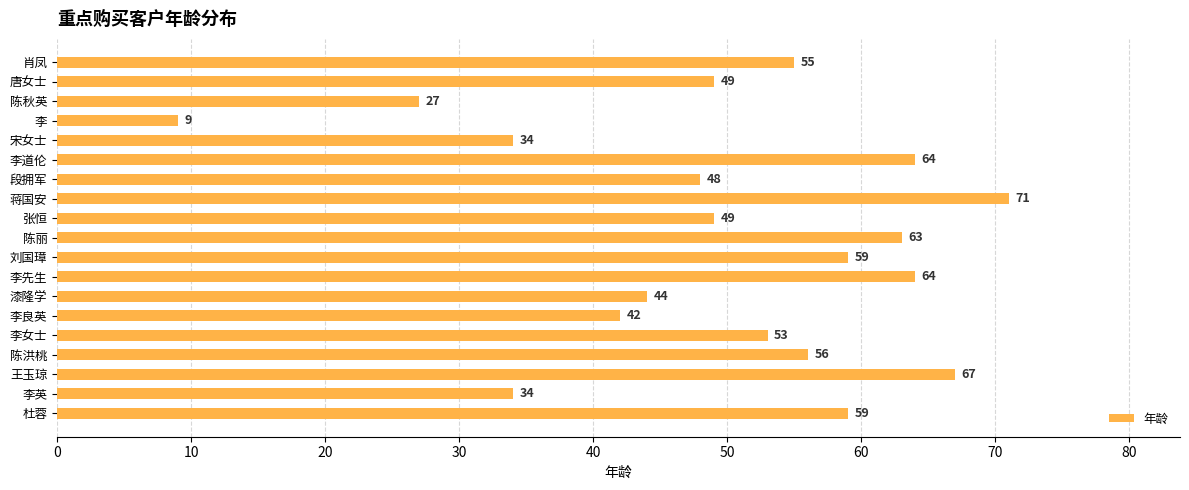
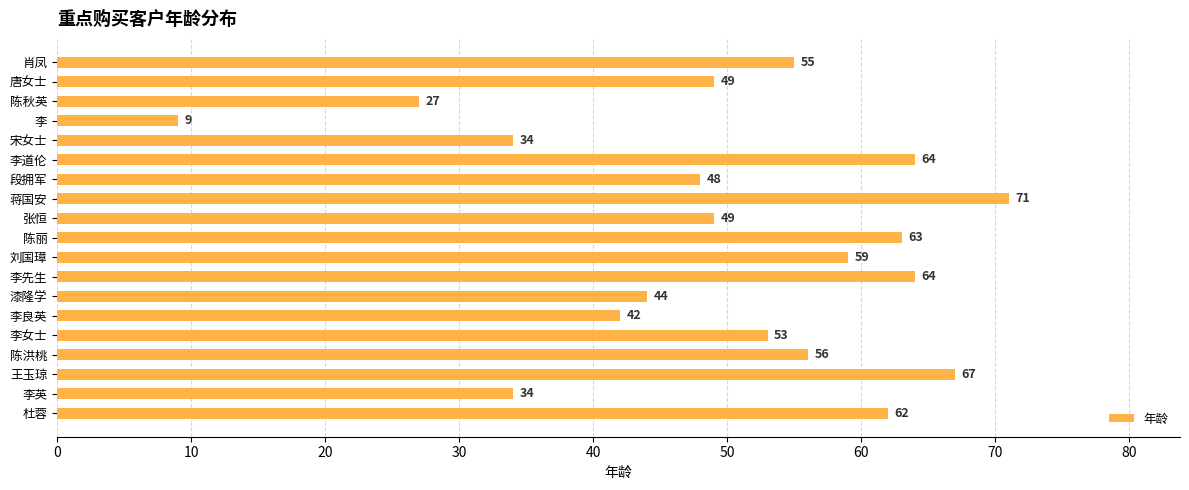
杜蓉: 59 -> 62
